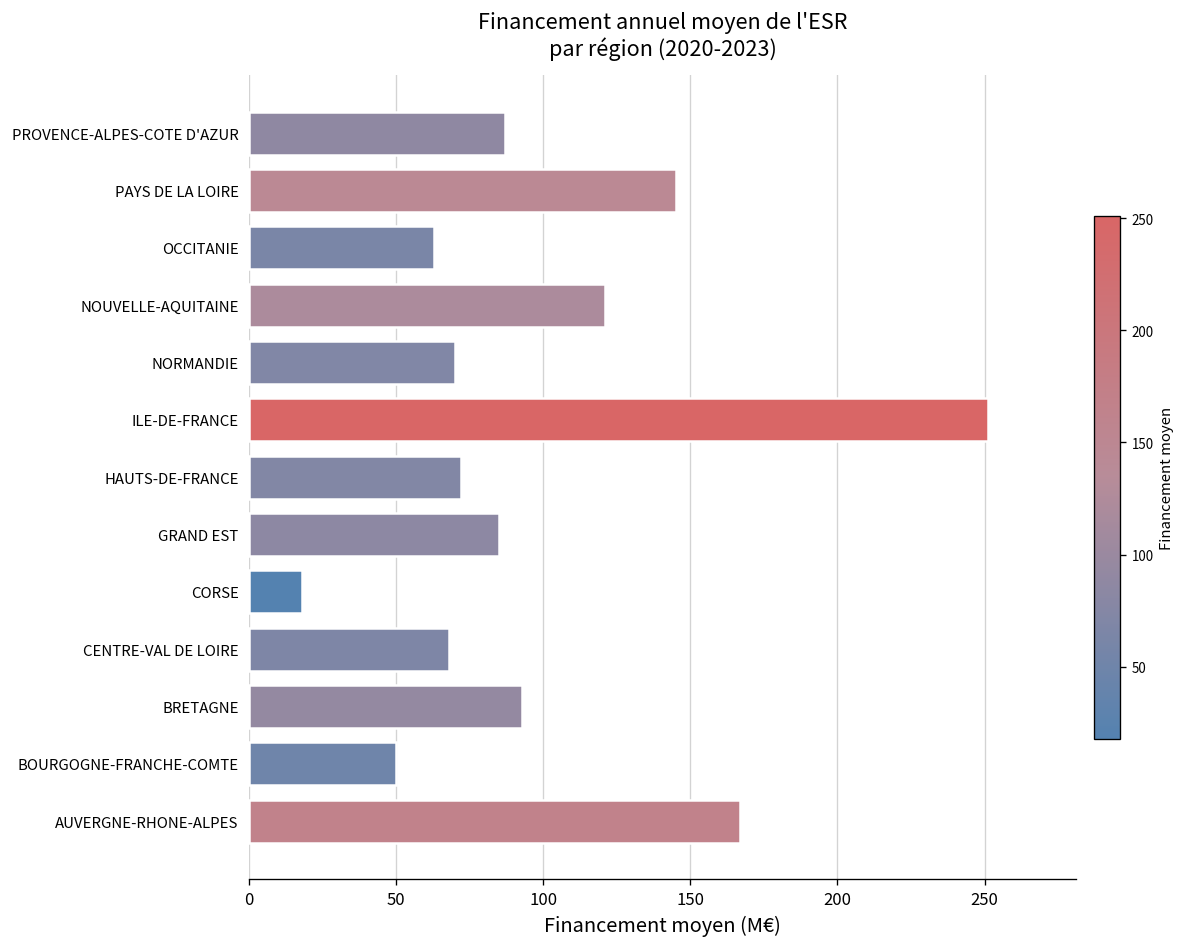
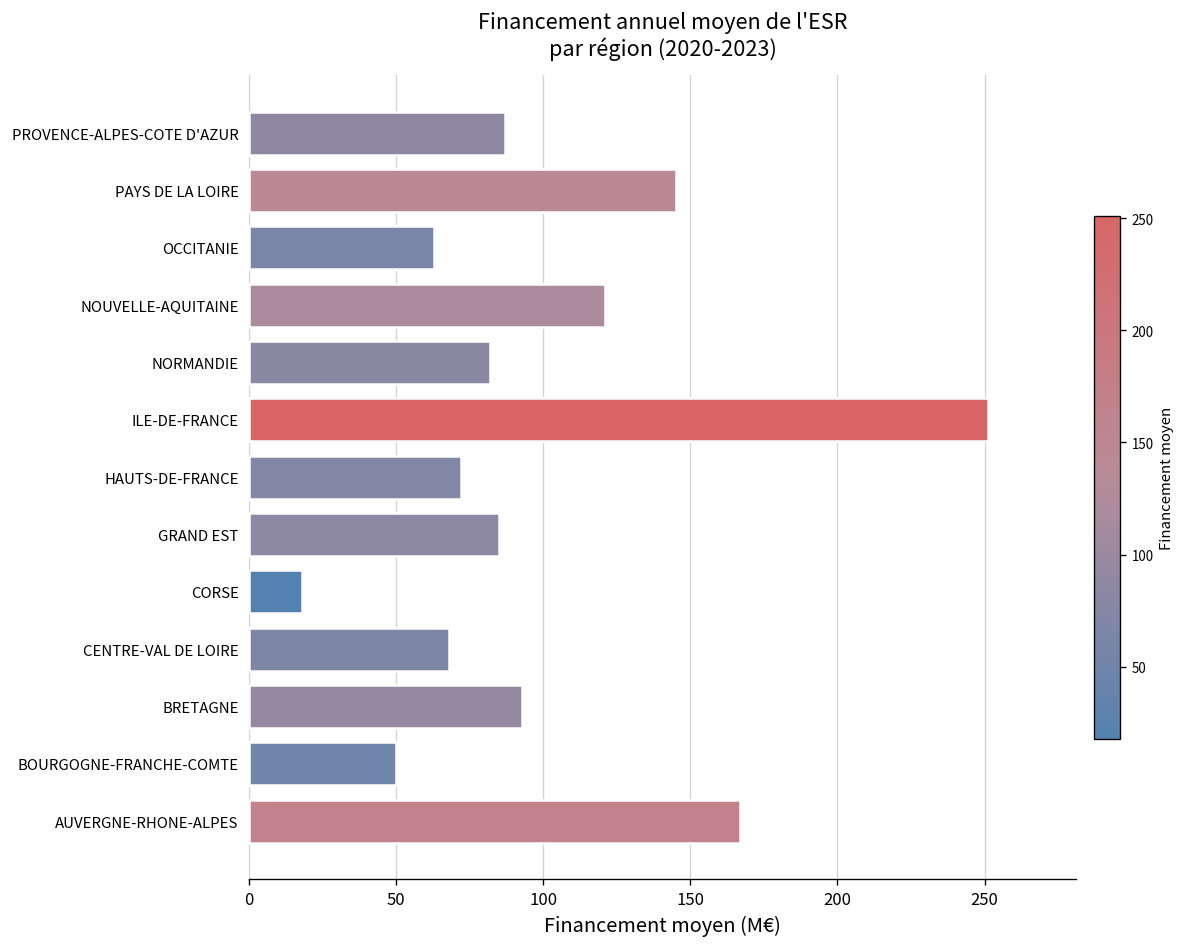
NORMANDIE: 70 -> 82
